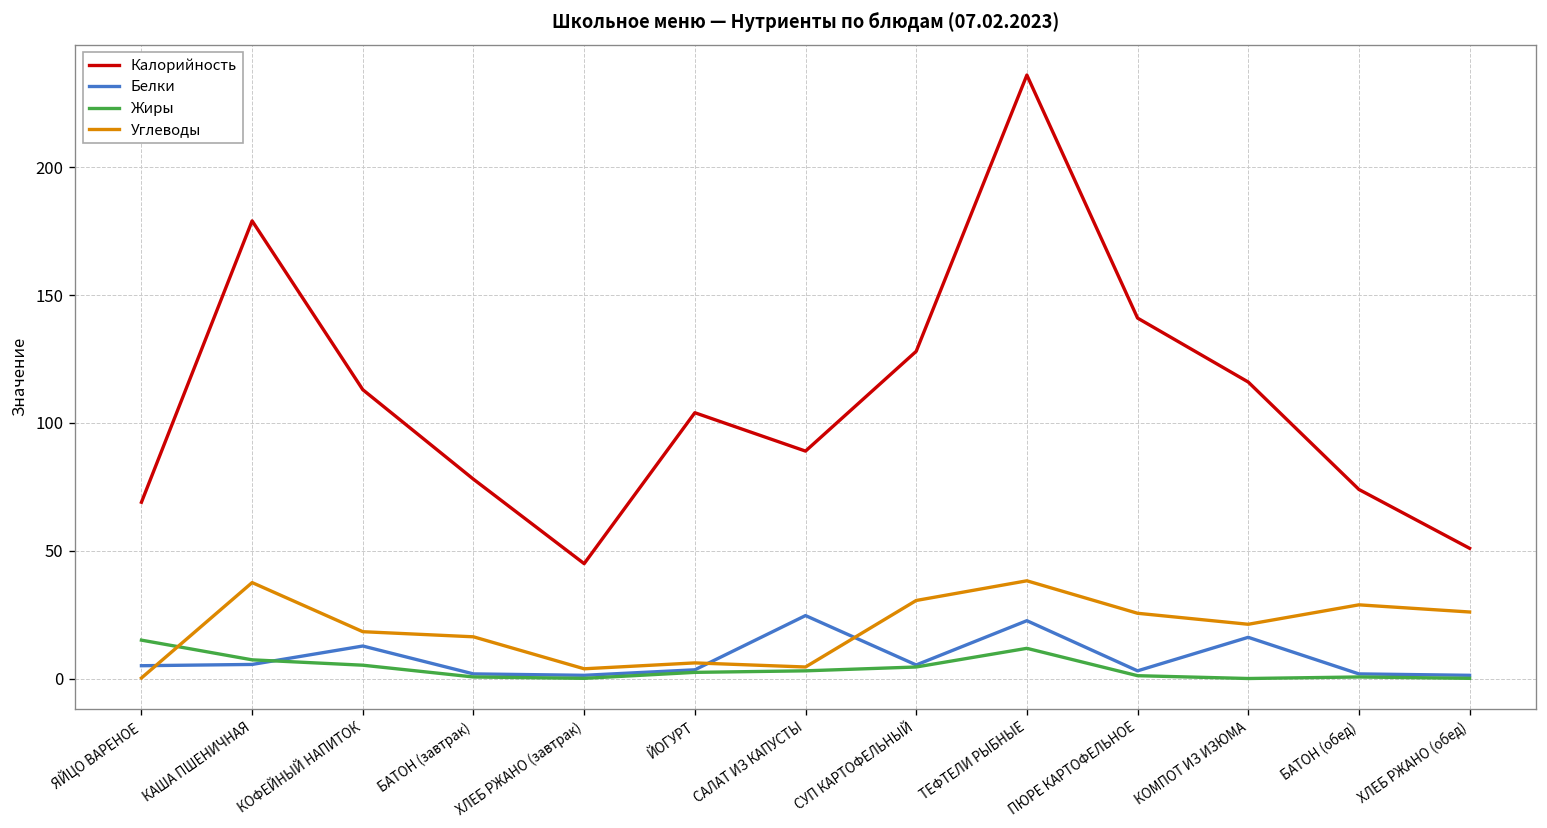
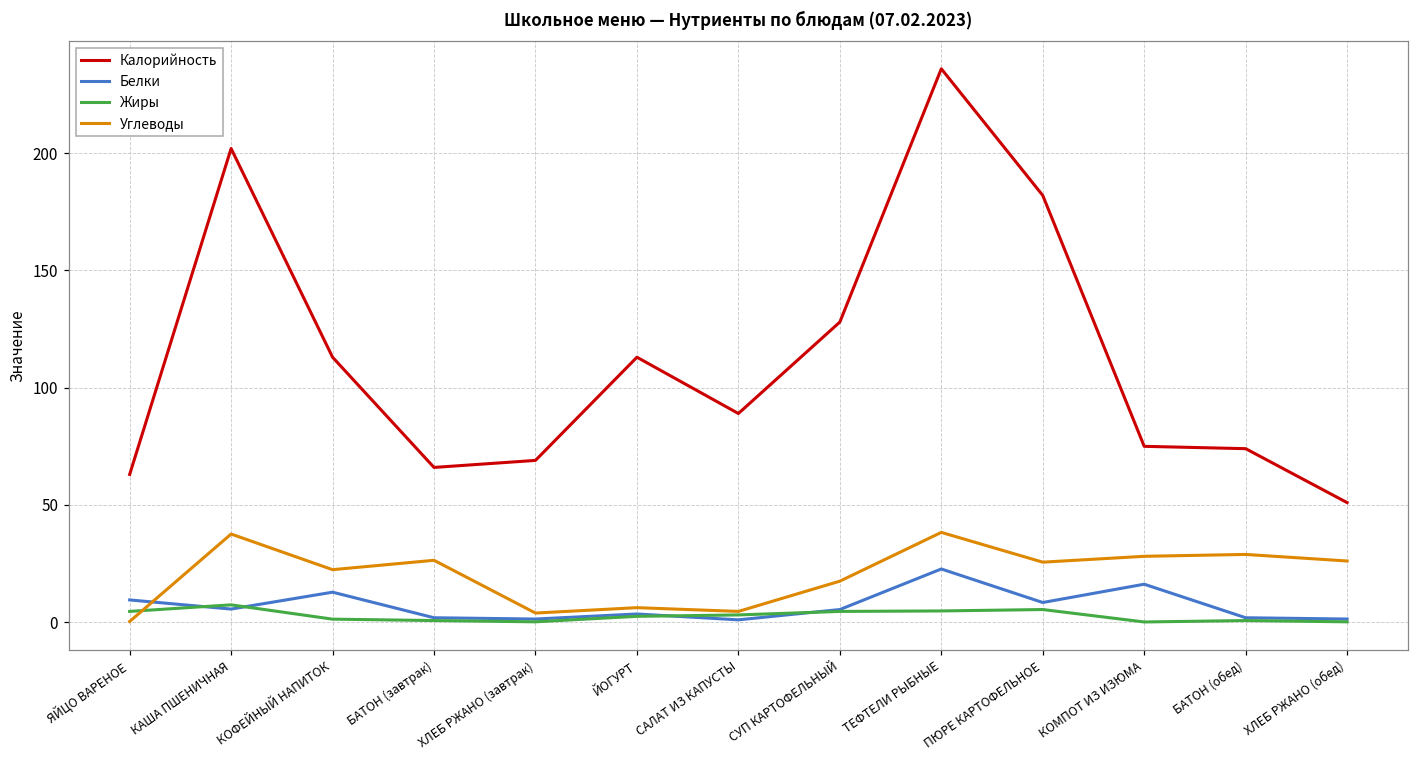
Калорийность, ЯЙЦО ВАРЕНОЕ: 69 -> 63
Белки, ЯЙЦО ВАРЕНОЕ: 5 -> 10
Жиры, ЯЙЦО ВАРЕНОЕ: 15 -> 5
Калорийность, КАША ПШЕНИЧНАЯ: 179 -> 202
Жиры, КОФЕЙНЫЙ НАПИТОК: 5 -> 1
Углеводы, КОФЕЙНЫЙ НАПИТОК: 18 -> 22
Калорийность, БАТОН (завтрак): 78 -> 66
Углеводы, БАТОН (завтрак): 16 -> 26
Калорийность, ХЛЕБ РЖАНО (завтрак): 45 -> 69
Калорийность, ЙОГУРТ: 104 -> 113
Белки, САЛАТ ИЗ КАПУСТЫ: 25 -> 1
Углеводы, СУП КАРТОФЕЛЬНЫЙ: 31 -> 18
Жиры, ТЕФТЕЛИ РЫБНЫЕ: 12 -> 5
Калорийность, ПЮРЕ КАРТОФЕЛЬНОЕ: 141 -> 182
Белки, ПЮРЕ КАРТОФЕЛЬНОЕ: 3 -> 8
Жиры, ПЮРЕ КАРТОФЕЛЬНОЕ: 1 -> 5
Калорийность, КОМПОТ ИЗ ИЗЮМА: 116 -> 75
Углеводы, КОМПОТ ИЗ ИЗЮМА: 21 -> 28
